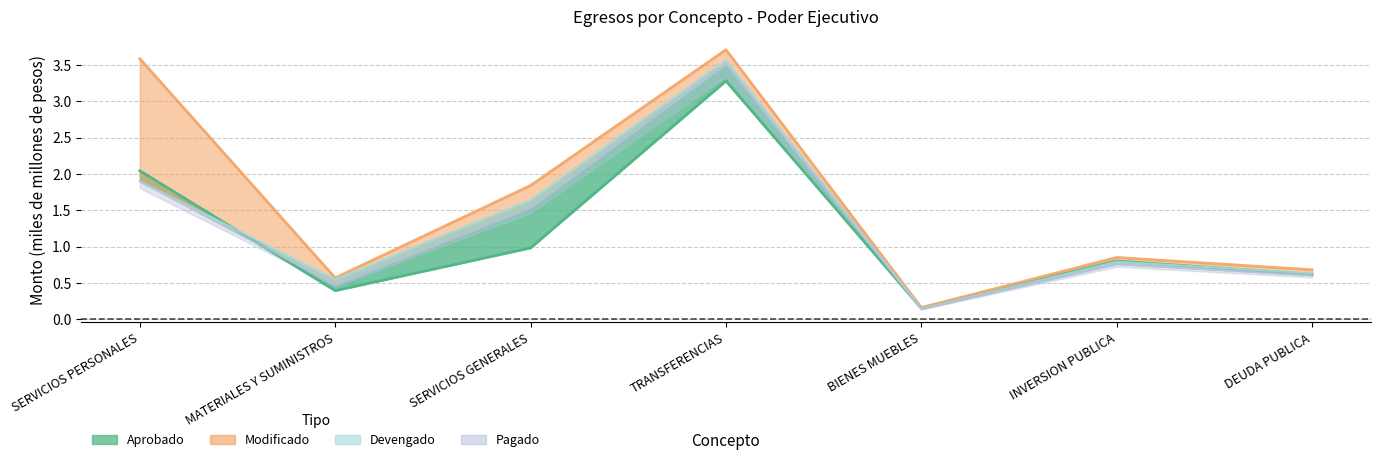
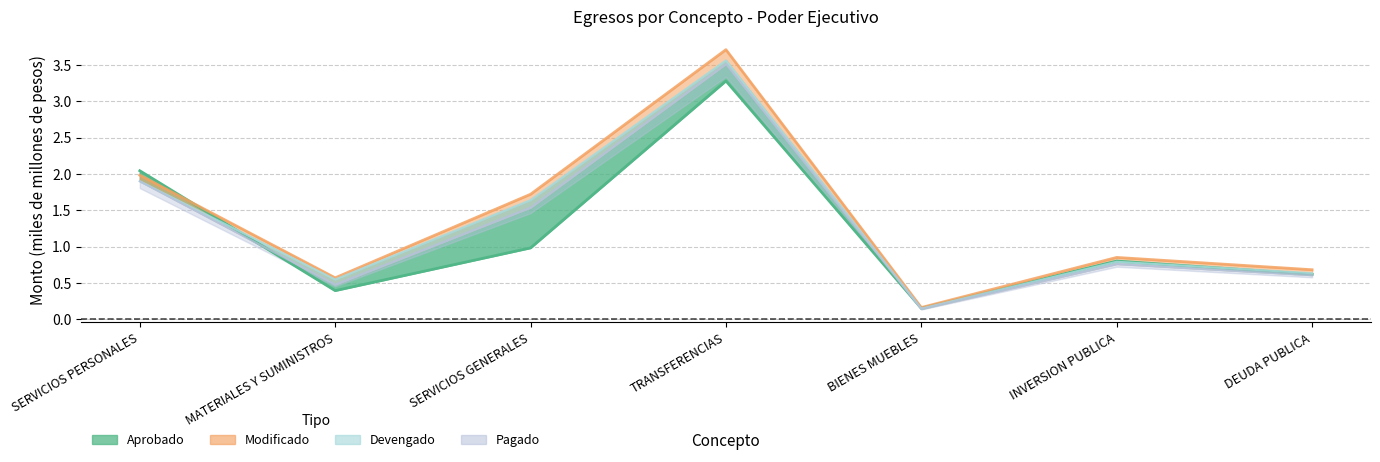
Modificado, SERVICIOS PERSONALES: 3.6 -> 2.0
Modificado, SERVICIOS GENERALES: 1.8 -> 1.7
